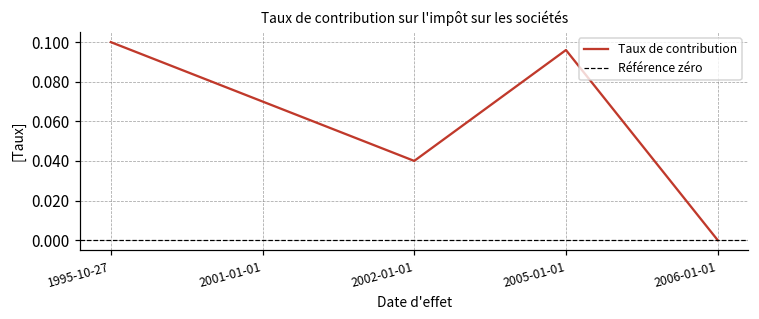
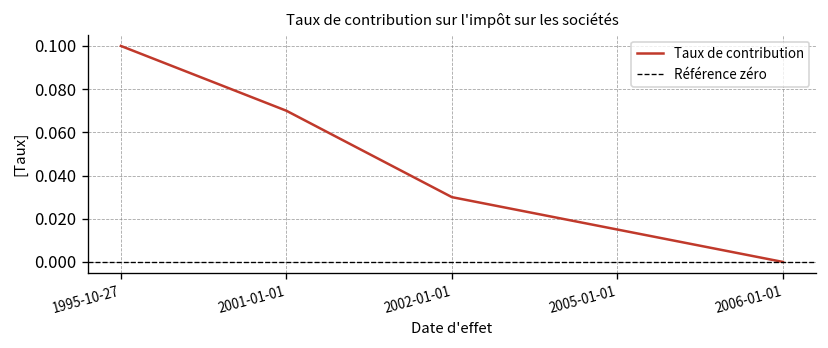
2002-01-01: 0.04 -> 0.03
2005-01-01: 0.096 -> 0.015
